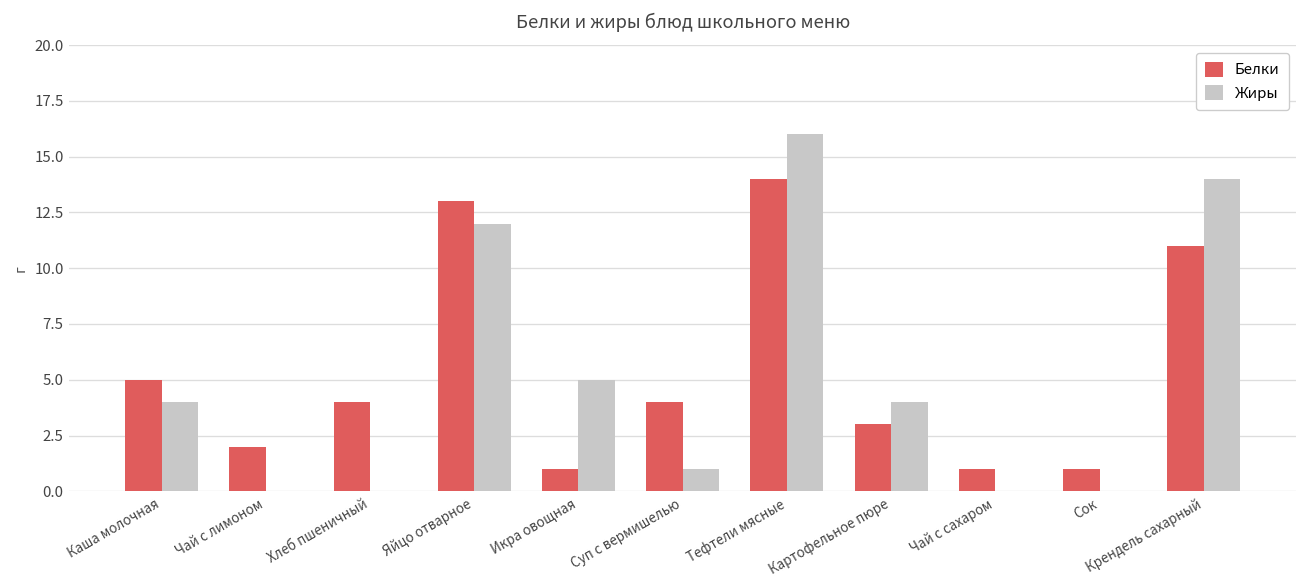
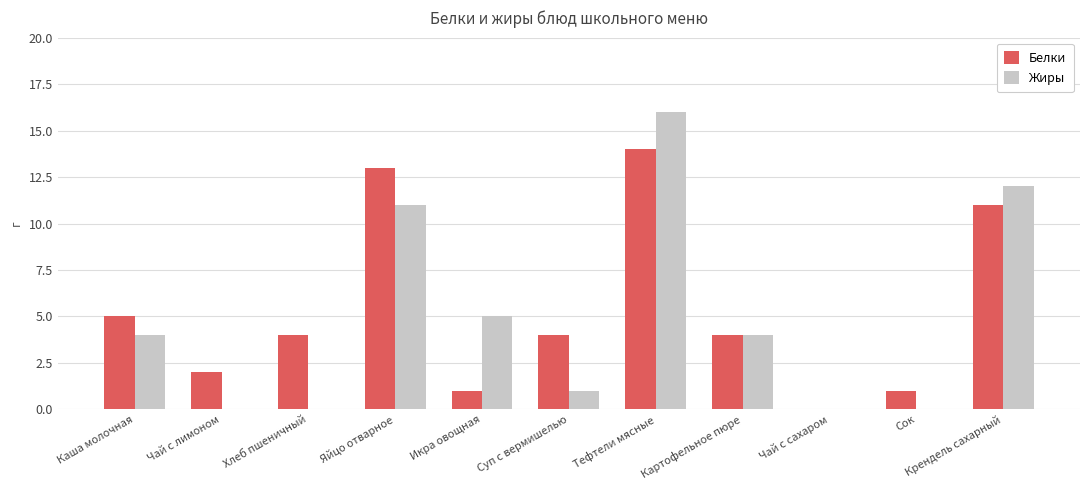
Жиры, Яйцо отварное: 12 -> 11
Белки, Картофельное пюре: 3 -> 4
Белки, Чай с сахаром: 1 -> 0
Жиры, Крендель сахарный: 14 -> 12
